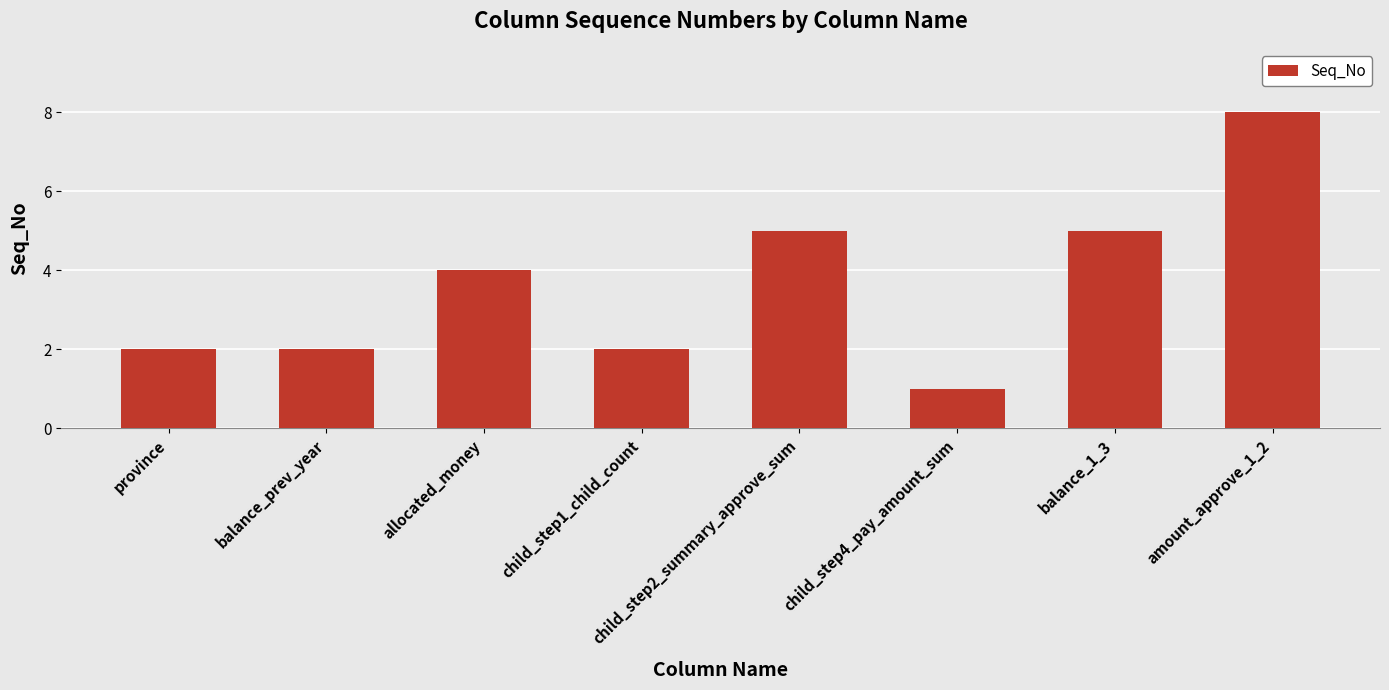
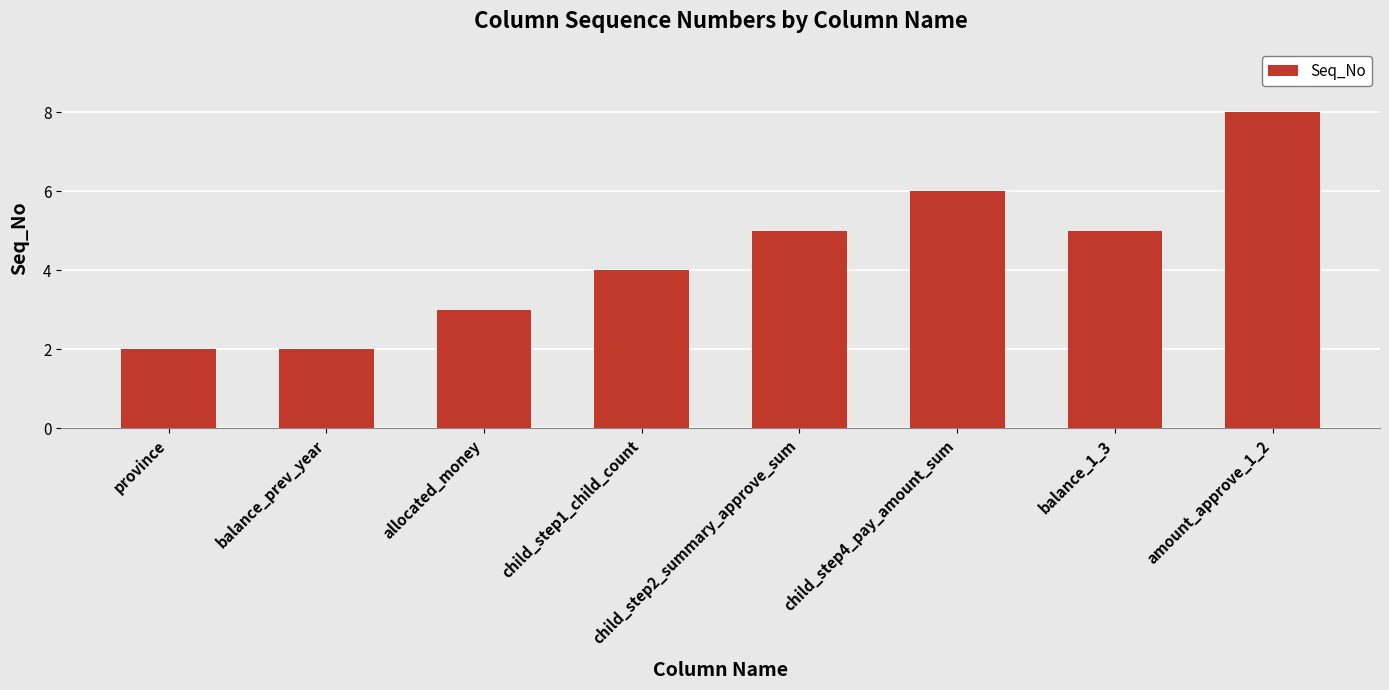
allocated_money: 4 -> 3
child_step1_child_count: 2 -> 4
child_step4_pay_amount_sum: 1 -> 6
